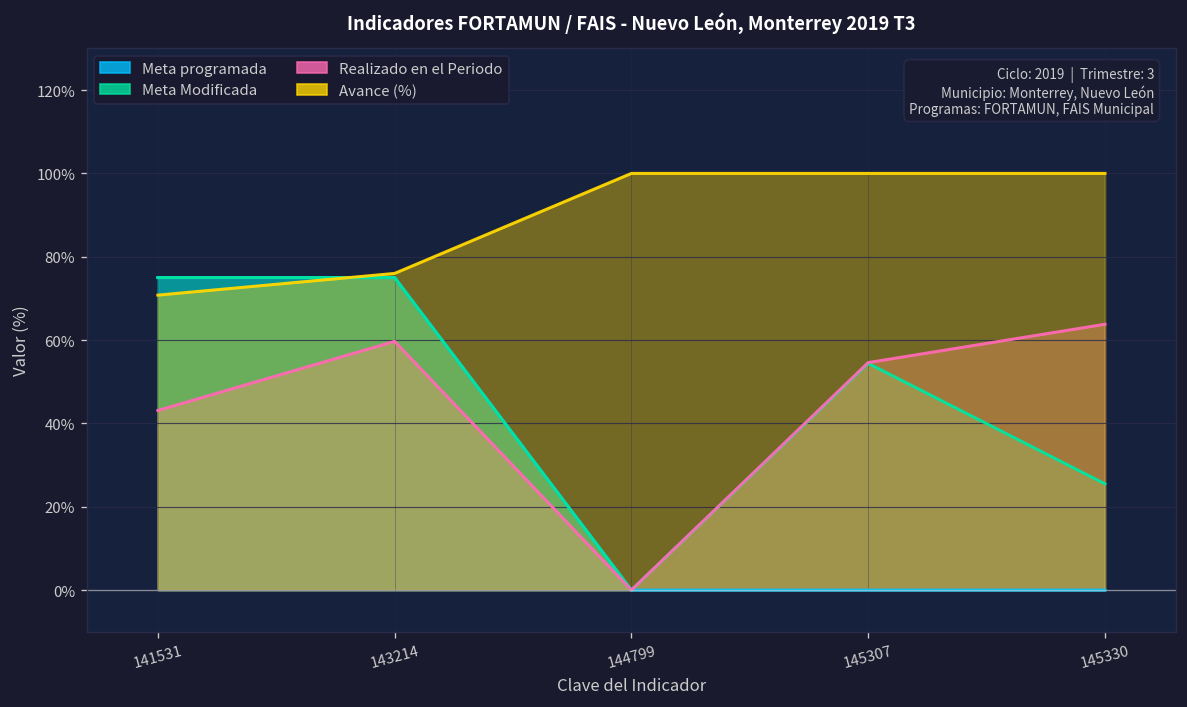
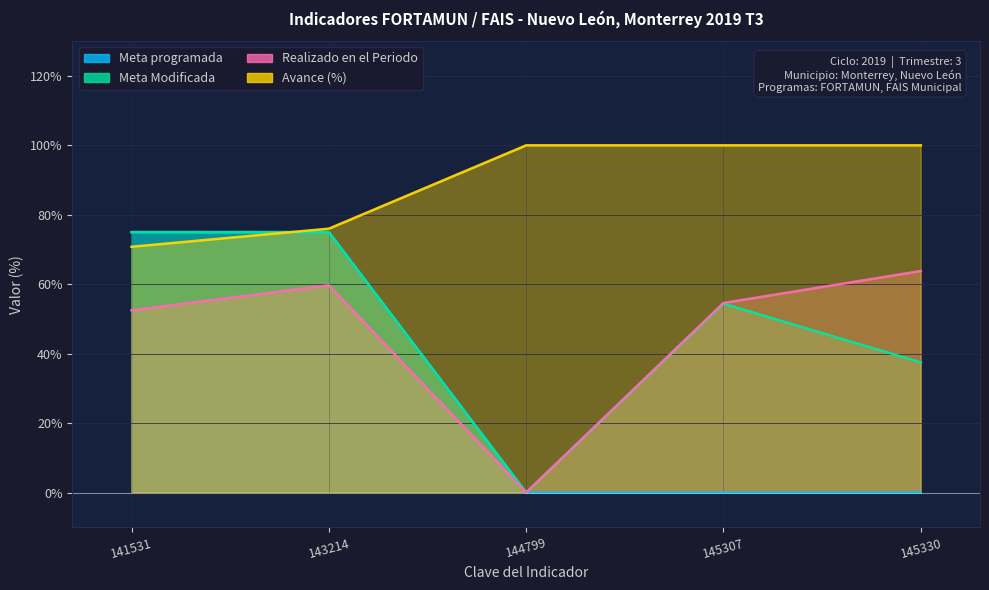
Realizado en el Periodo, 141531: 43% -> 53%
Meta Modificada, 145330: 26% -> 38%
